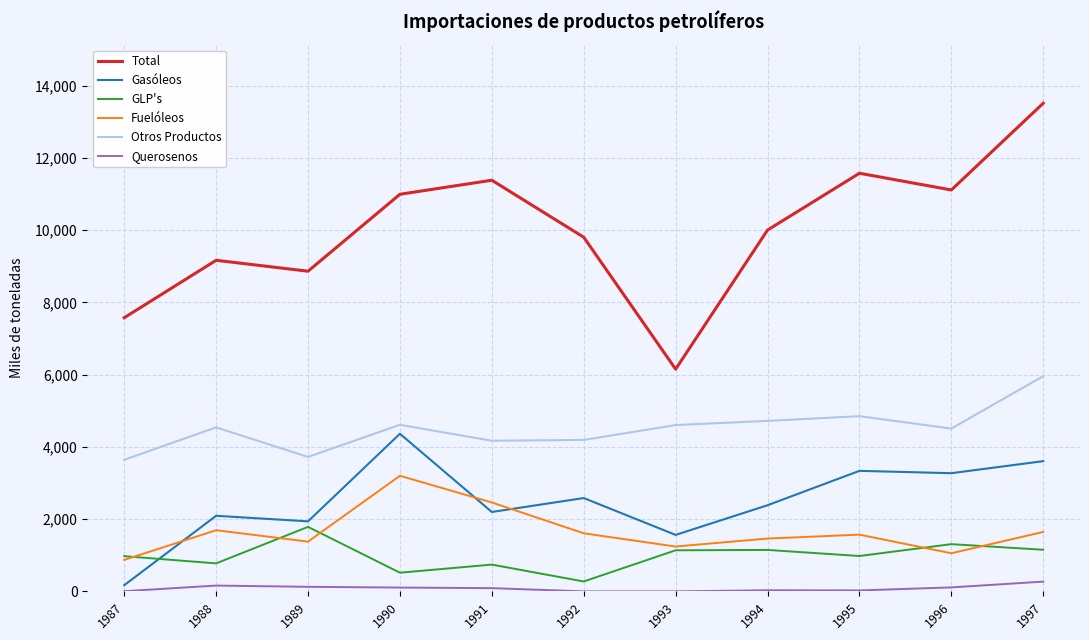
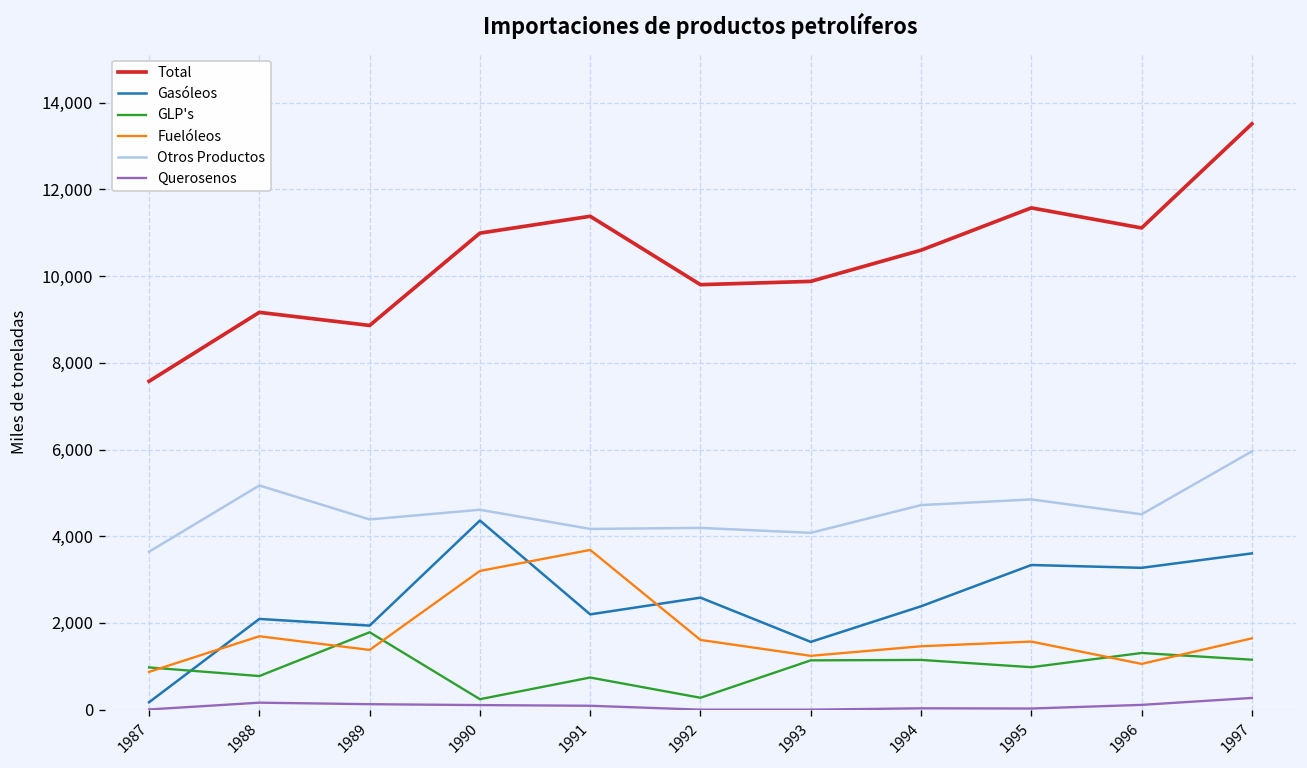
Otros Productos, 1988: 4,500 -> 5,200
Otros Productos, 1989: 3,700 -> 4,400
GLP's, 1990: 500 -> 200
Fuelóleos, 1991: 2,500 -> 3,700
Total, 1993: 6,200 -> 9,900
Otros Productos, 1993: 4,600 -> 4,100
Total, 1994: 10,000 -> 10,600
